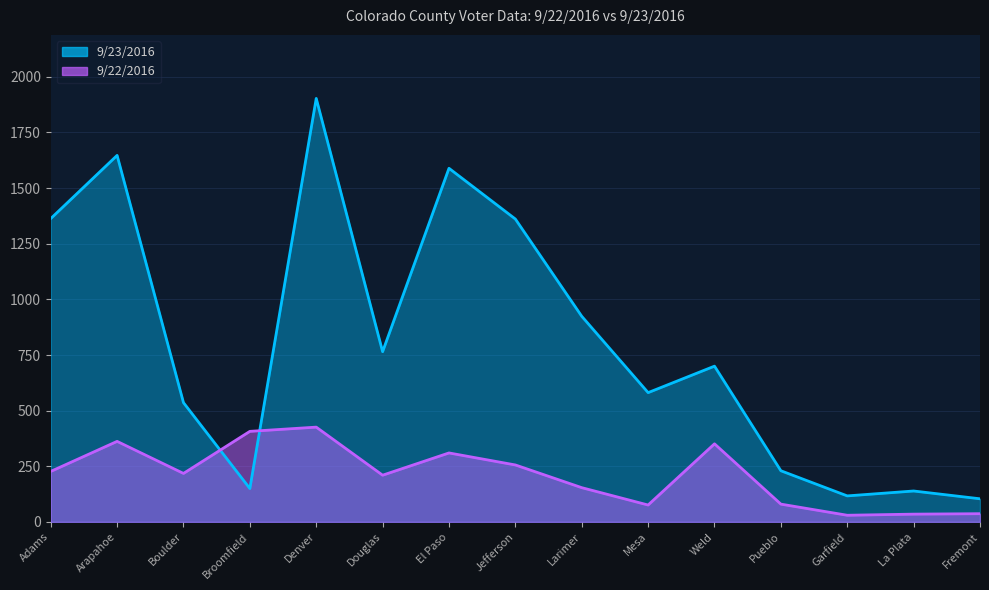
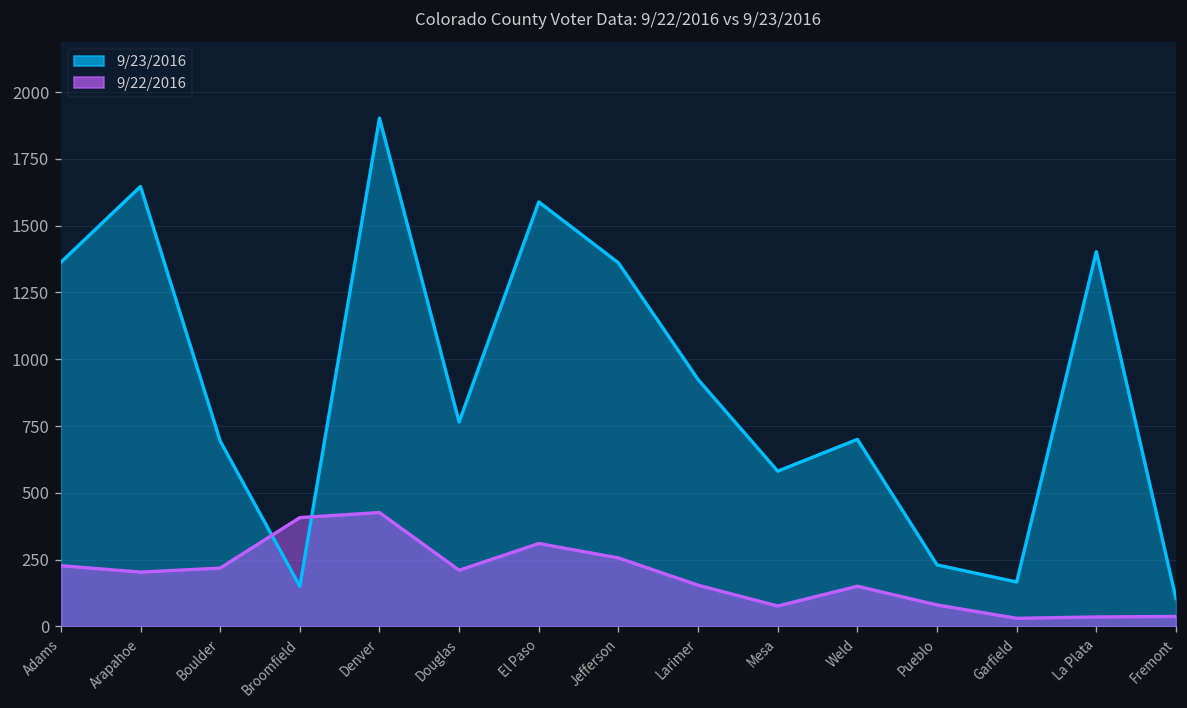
9/22/2016, Arapahoe: 360 -> 200
9/23/2016, Boulder: 540 -> 690
9/22/2016, Weld: 350 -> 150
9/23/2016, Garfield: 120 -> 170
9/23/2016, La Plata: 140 -> 1400
